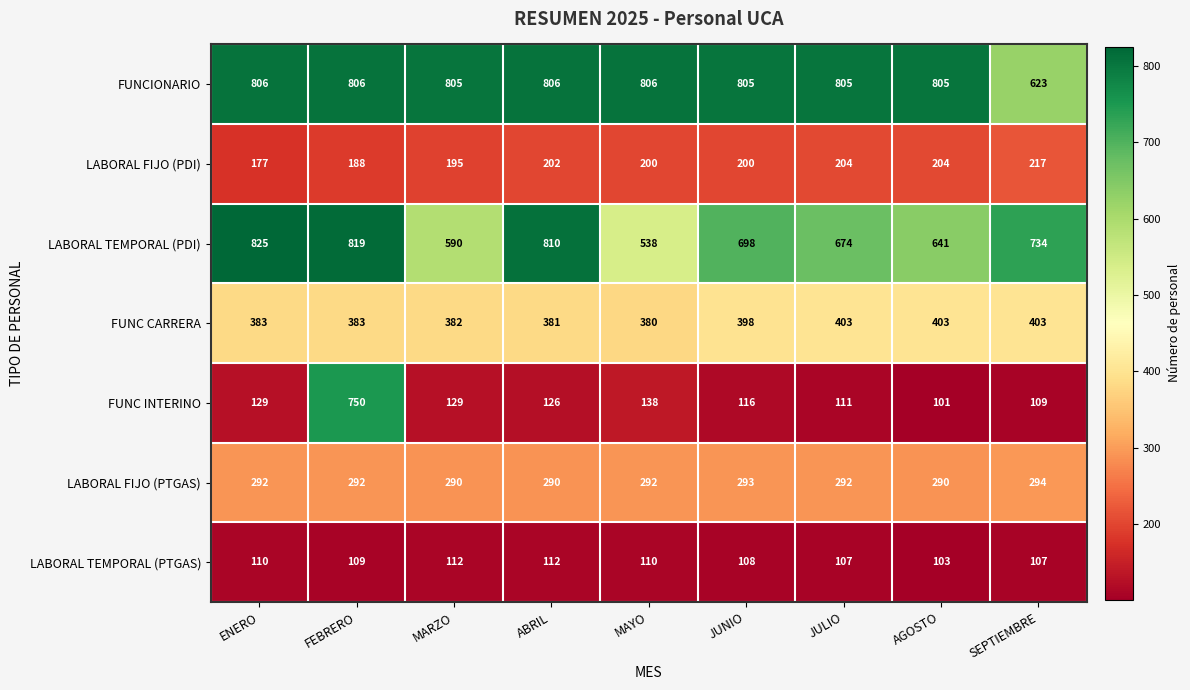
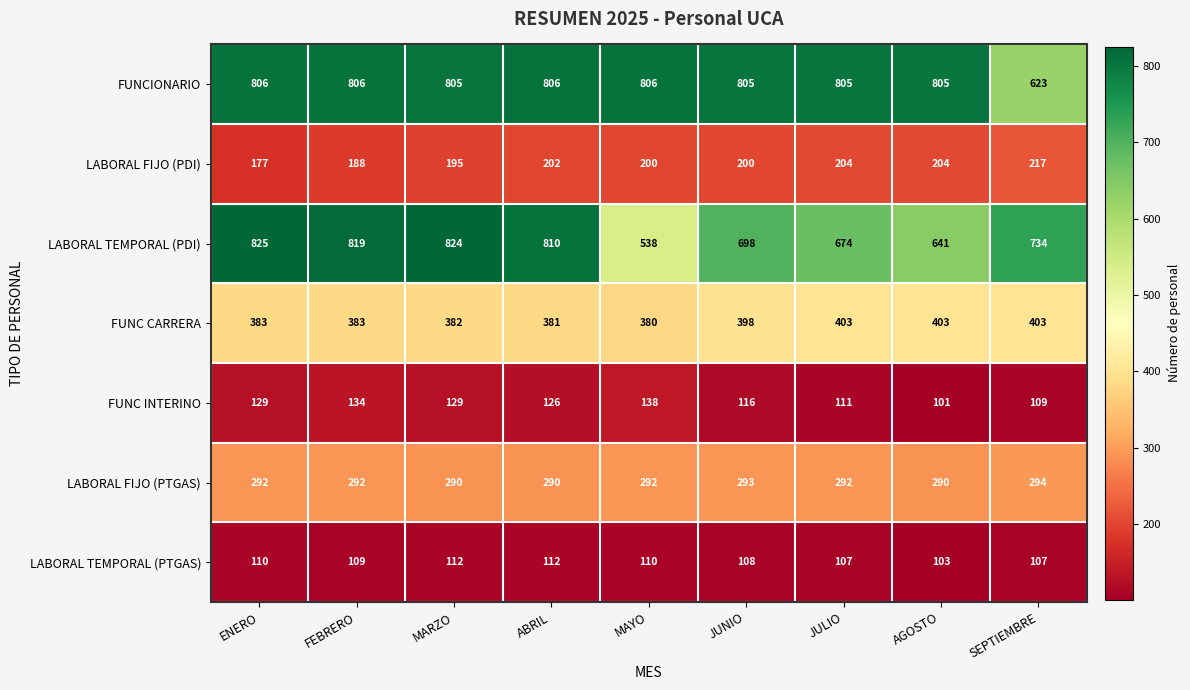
LABORAL TEMPORAL (PDI), MARZO: 590 -> 824
FUNC INTERINO, FEBRERO: 750 -> 134
